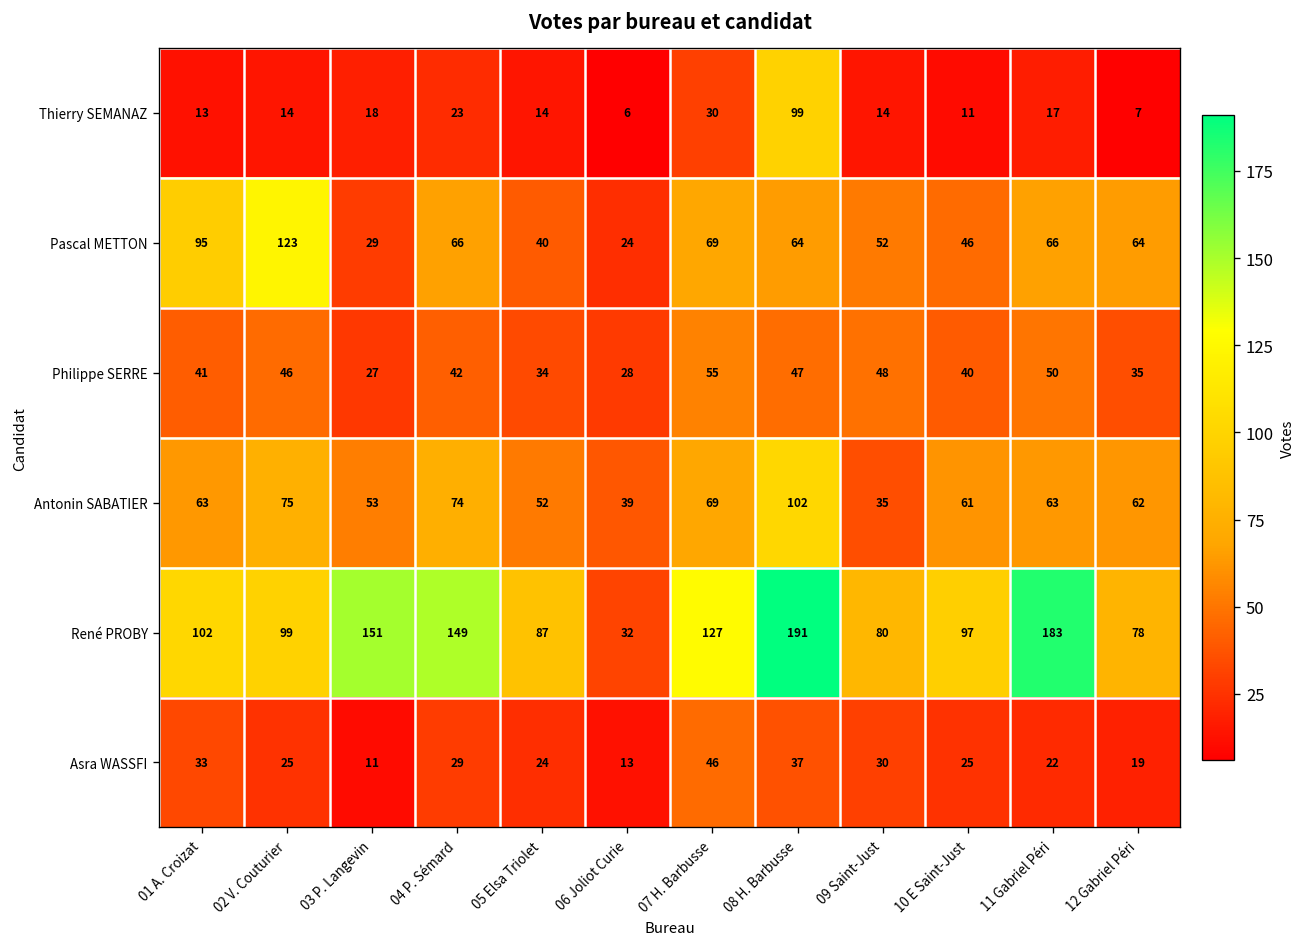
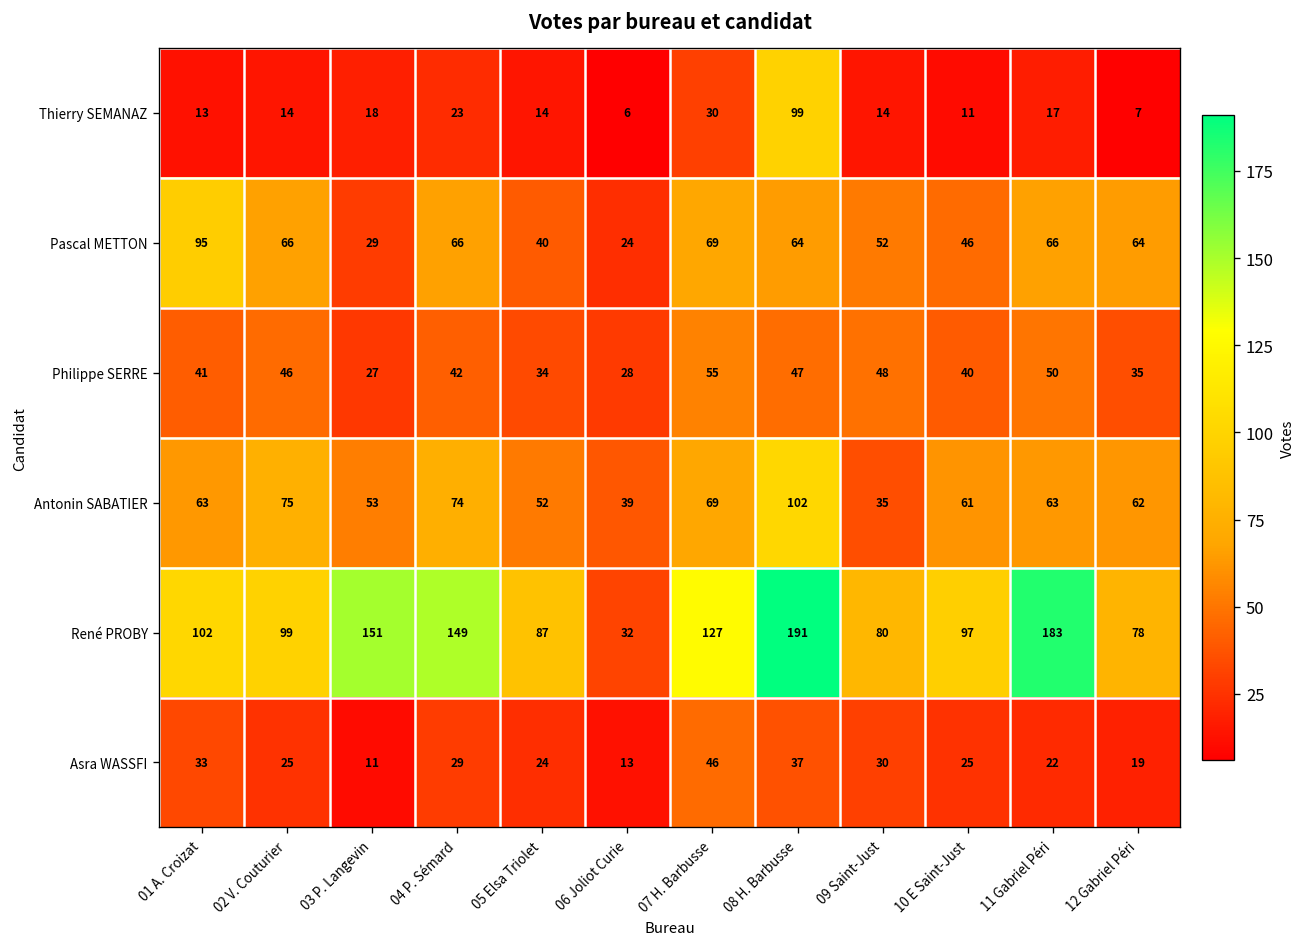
Pascal METTON, 02 V. Couturier: 123 -> 66
